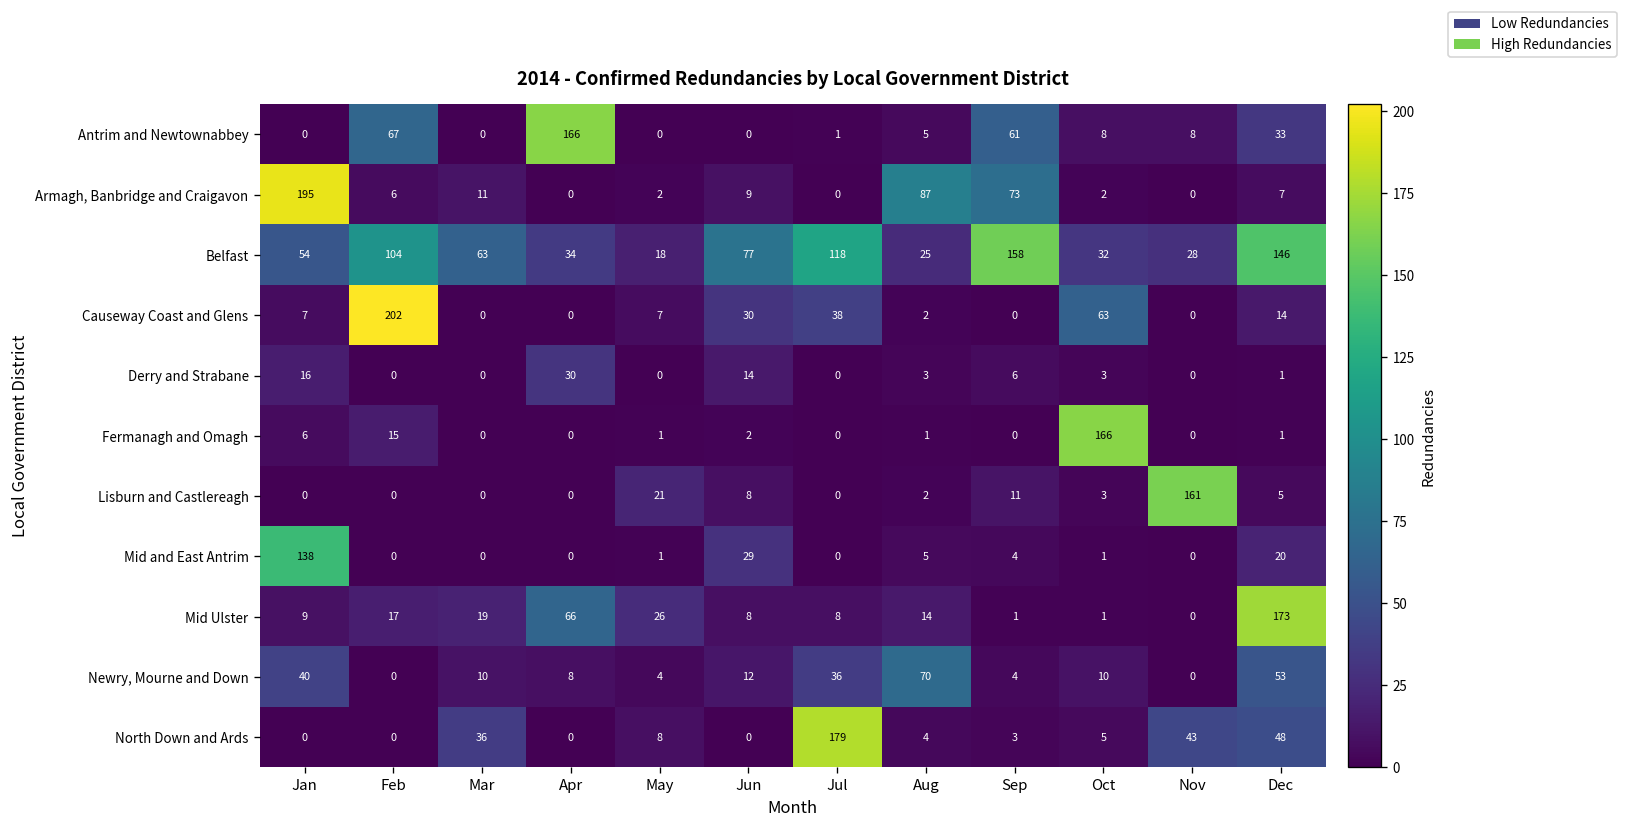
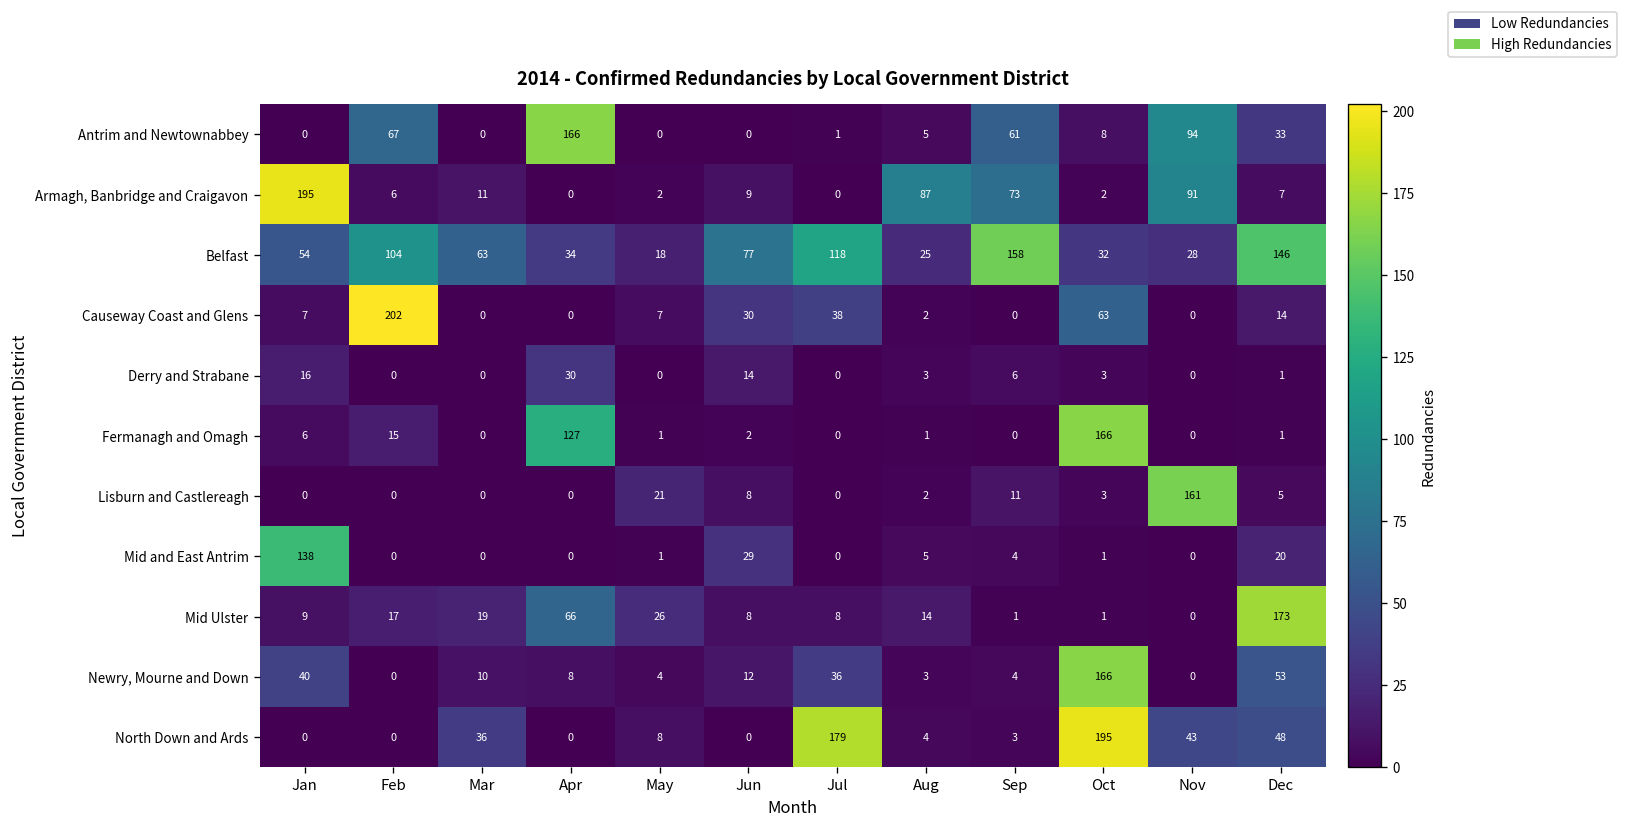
Antrim and Newtownabbey, Nov: 8 -> 94
Armagh, Banbridge and Craigavon, Nov: 0 -> 91
Fermanagh and Omagh, Apr: 0 -> 127
Newry, Mourne and Down, Aug: 70 -> 3
Newry, Mourne and Down, Oct: 10 -> 166
North Down and Ards, Oct: 5 -> 195
